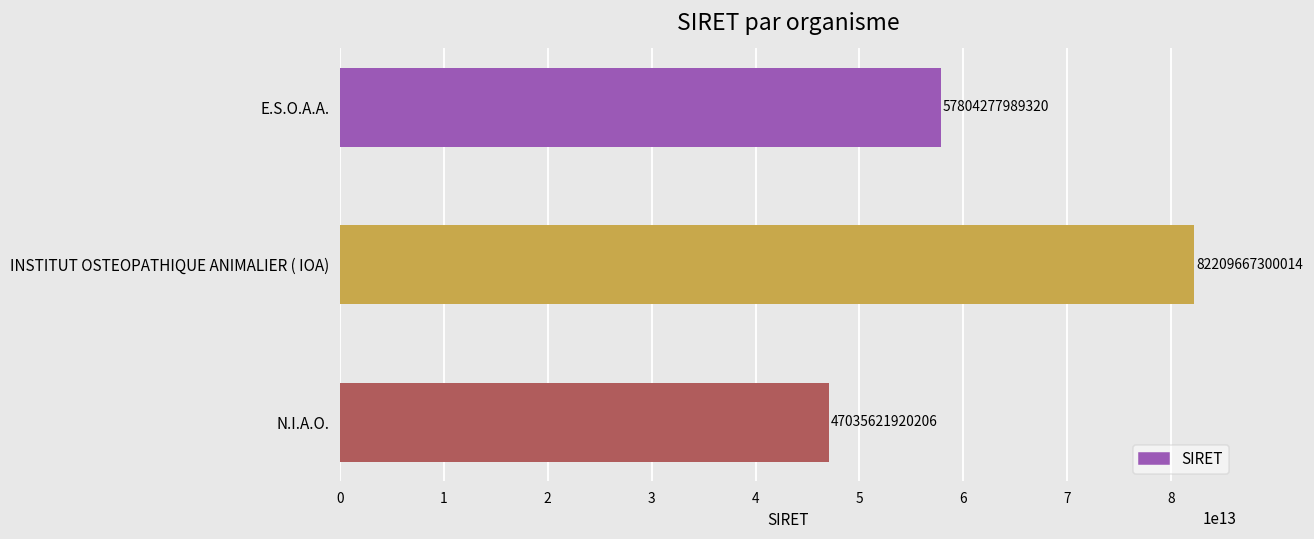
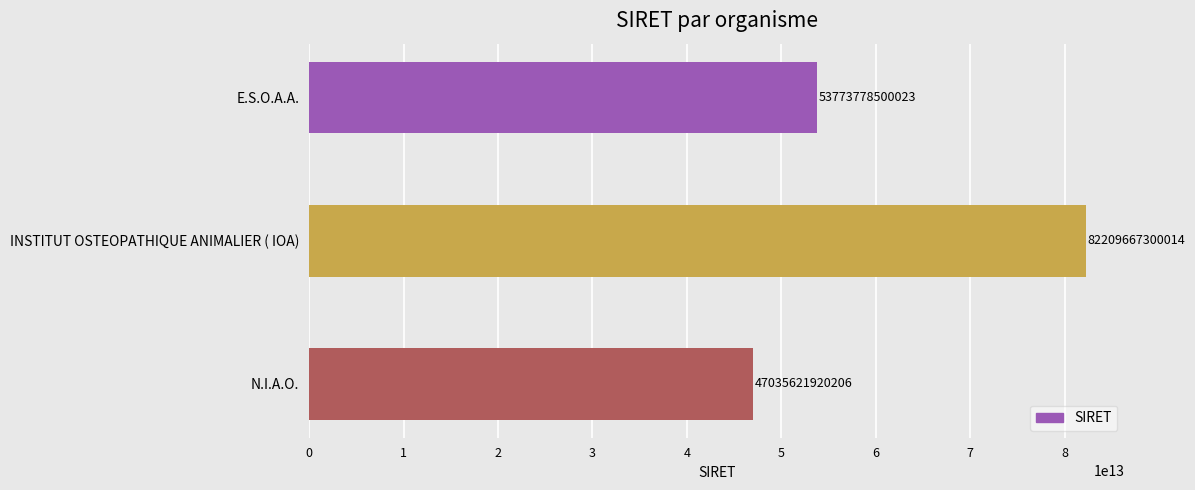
E.S.O.A.A.: 57804277989320 -> 53773778500023
